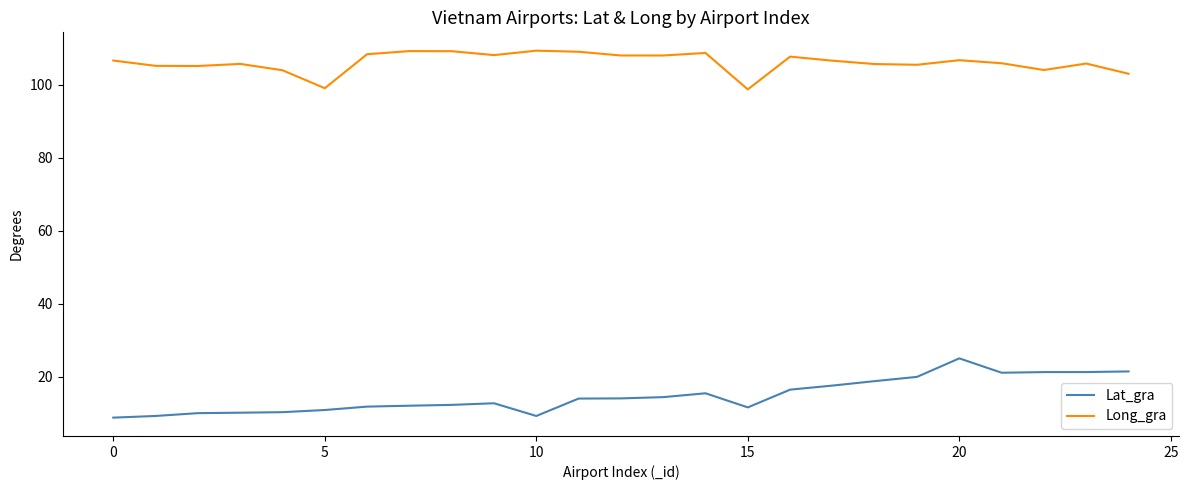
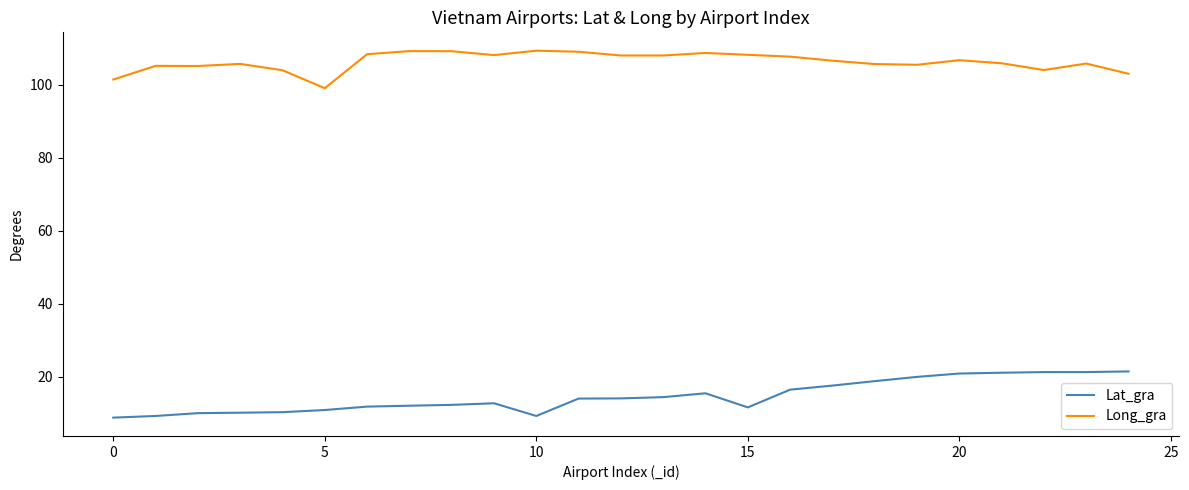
Long_gra, 0: 107 -> 101
Long_gra, 15: 99 -> 108
Lat_gra, 20: 25 -> 21
